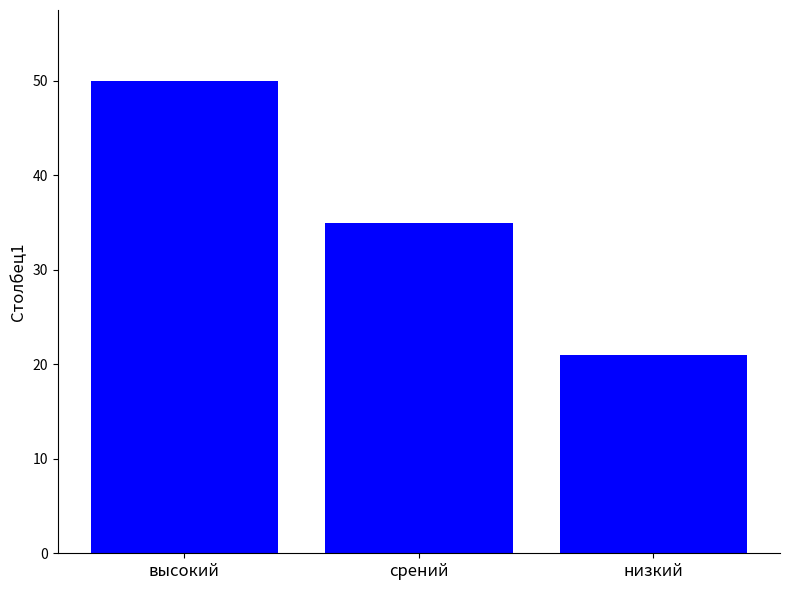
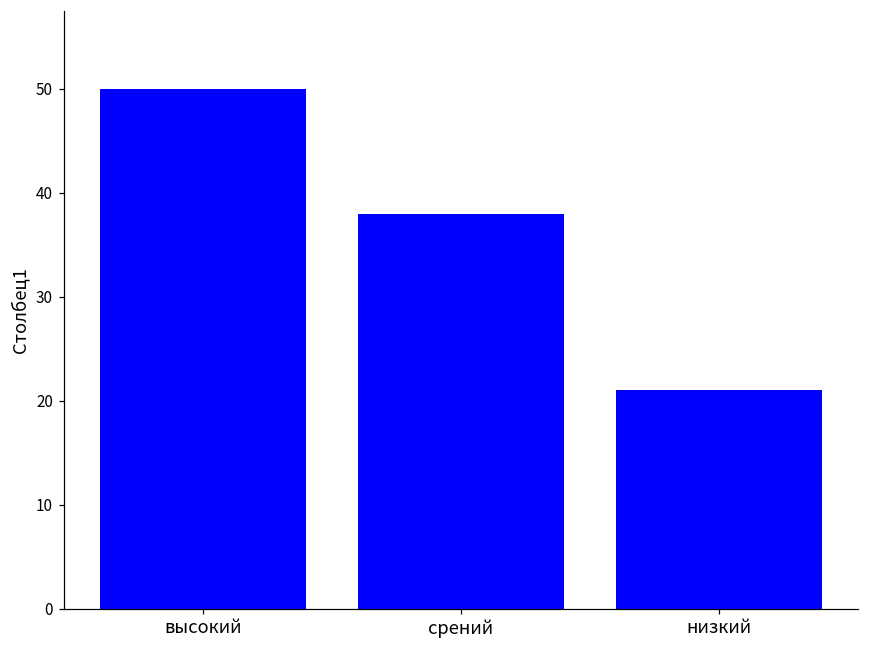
срений: 35 -> 38
